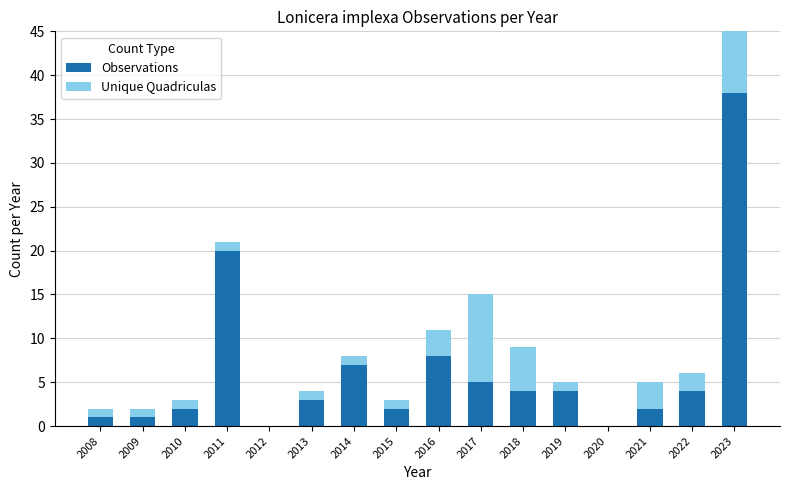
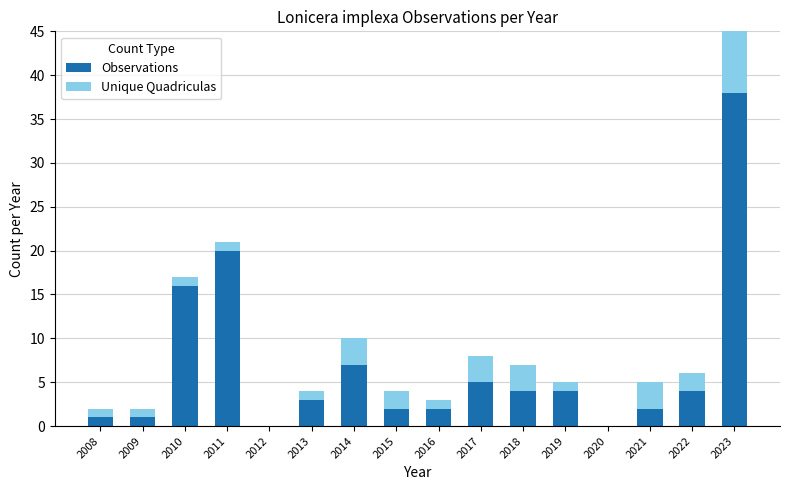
Observations, 2010: 2 -> 16
Unique Quadriculas, 2014: 1 -> 3
Unique Quadriculas, 2015: 1 -> 2
Observations, 2016: 8 -> 2
Unique Quadriculas, 2016: 3 -> 1
Unique Quadriculas, 2017: 10 -> 3
Unique Quadriculas, 2018: 5 -> 3
